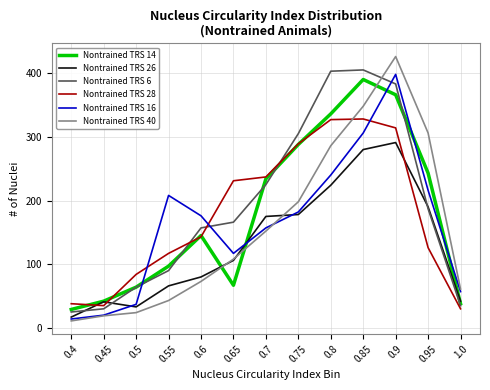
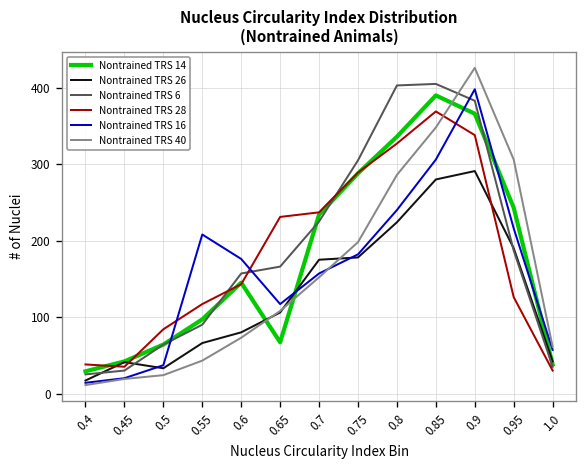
Nontrained TRS 28, 0.85: 330 -> 370
Nontrained TRS 28, 0.9: 310 -> 340
